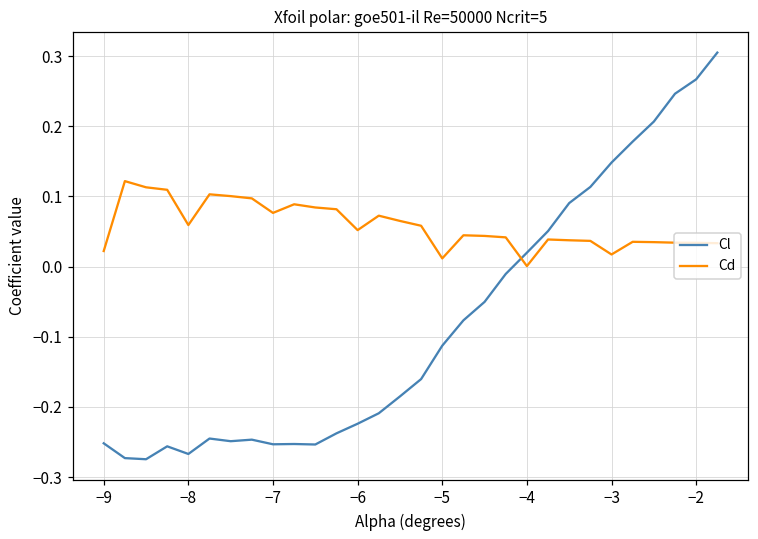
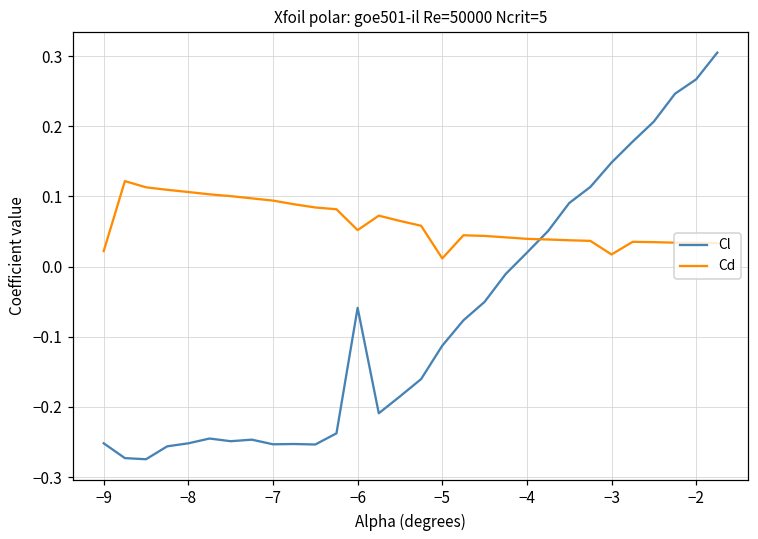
Cl, −8: -0.27 -> -0.25
Cd, −8: 0.06 -> 0.11
Cd, −7: 0.08 -> 0.09
Cl, −6: -0.22 -> -0.06
Cd, −4: 0.00 -> 0.04
